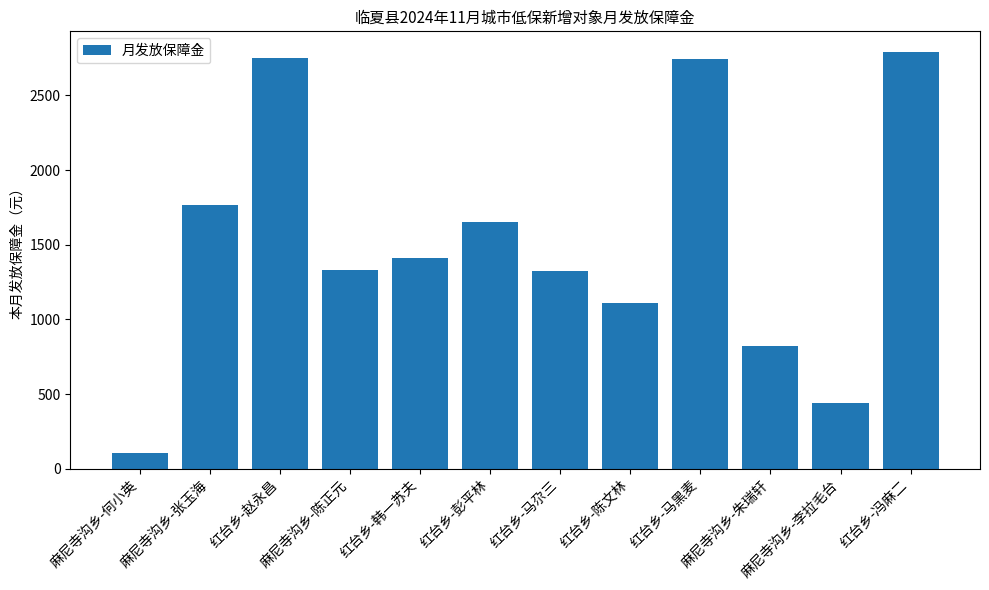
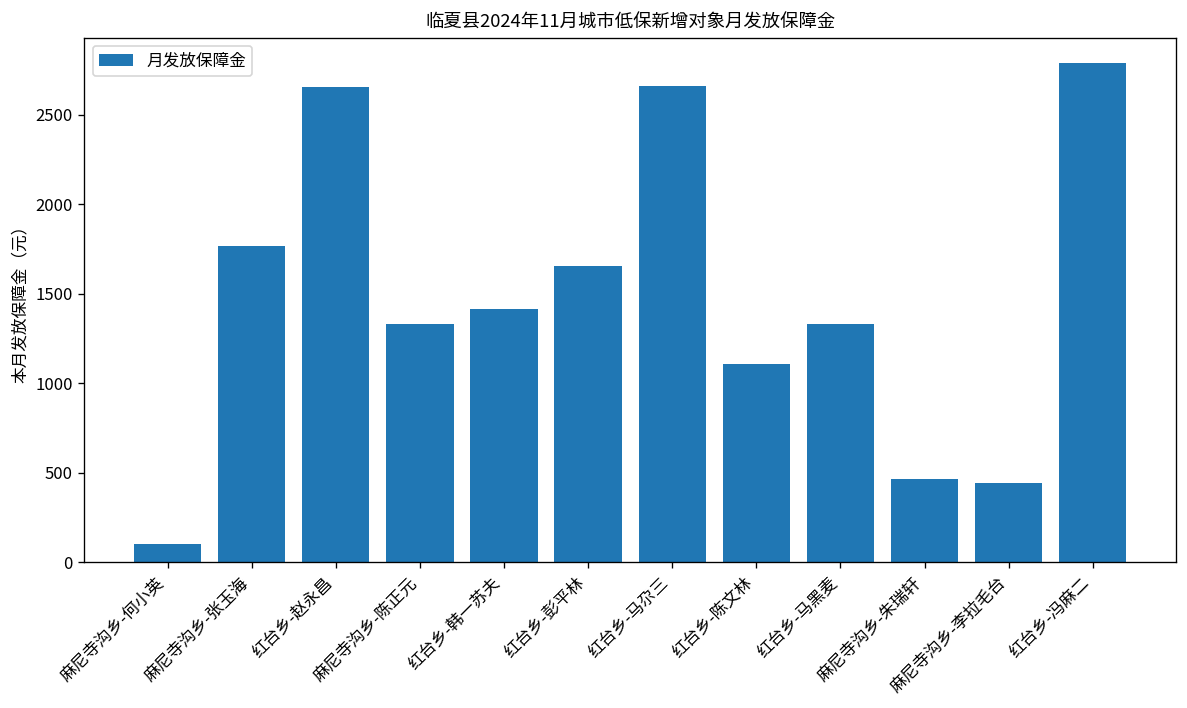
红台乡-赵永昌: 2750 -> 2650
红台乡-马尕三: 1330 -> 2660
红台乡-马黑麦: 2750 -> 1330
麻尼寺沟乡-朱瑞轩: 820 -> 470
